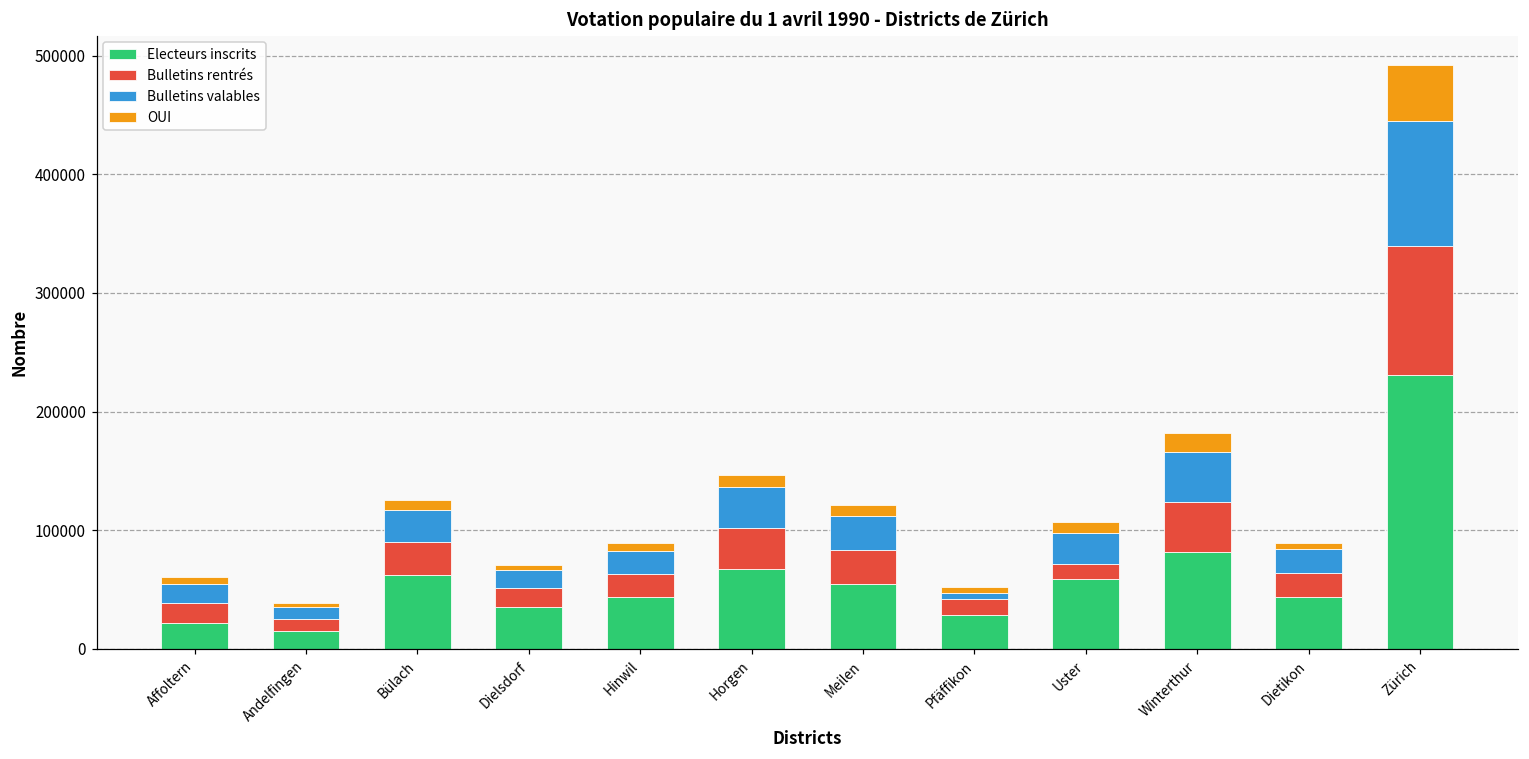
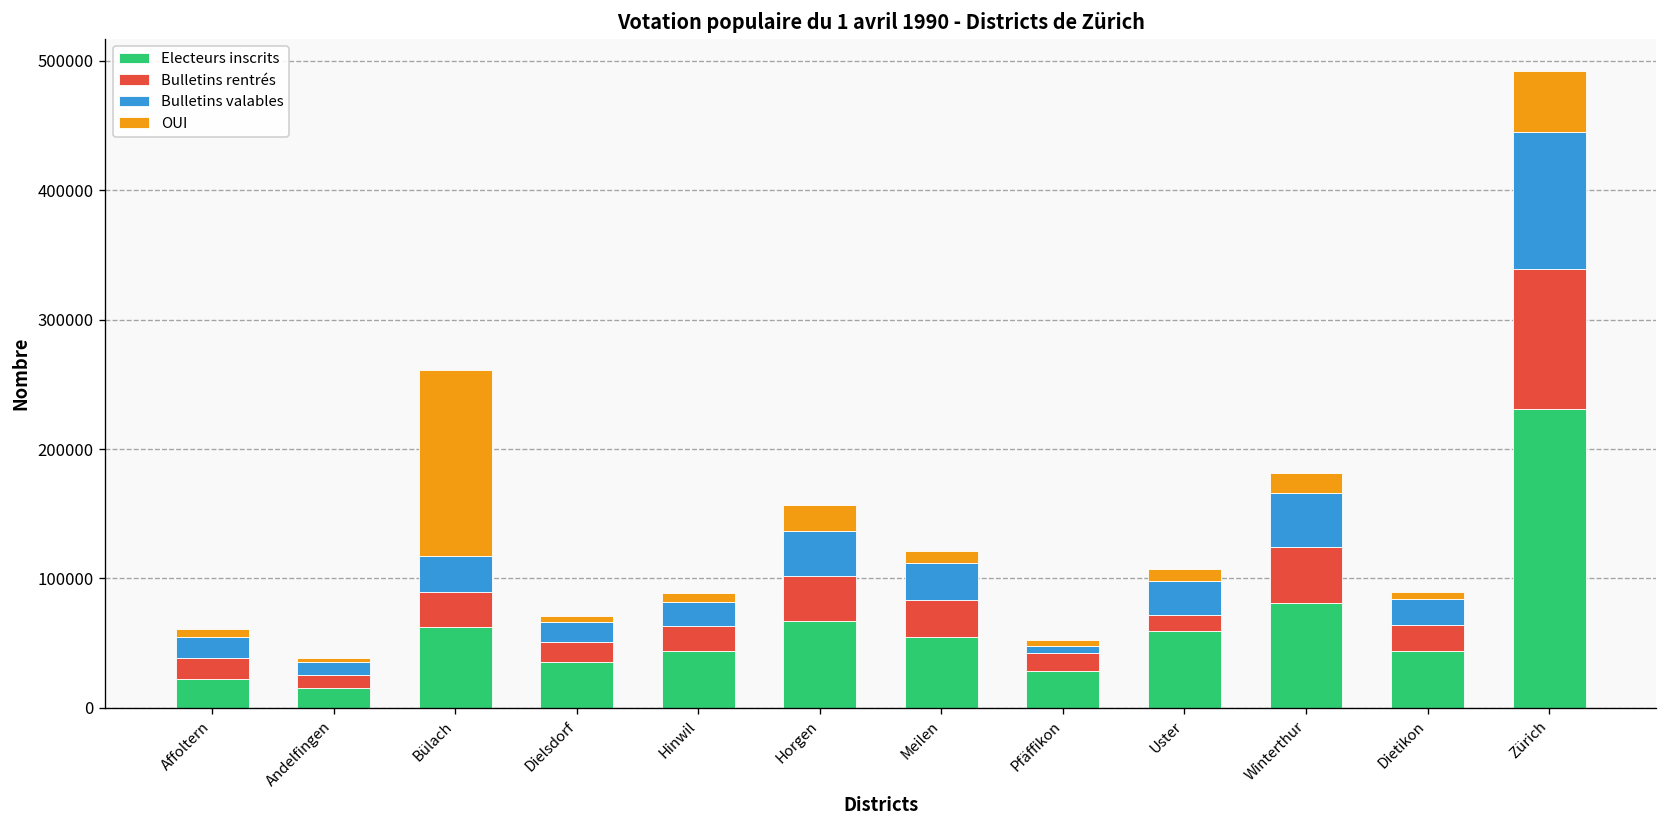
OUI, Bülach: 9000 -> 144000
OUI, Horgen: 10000 -> 21000
